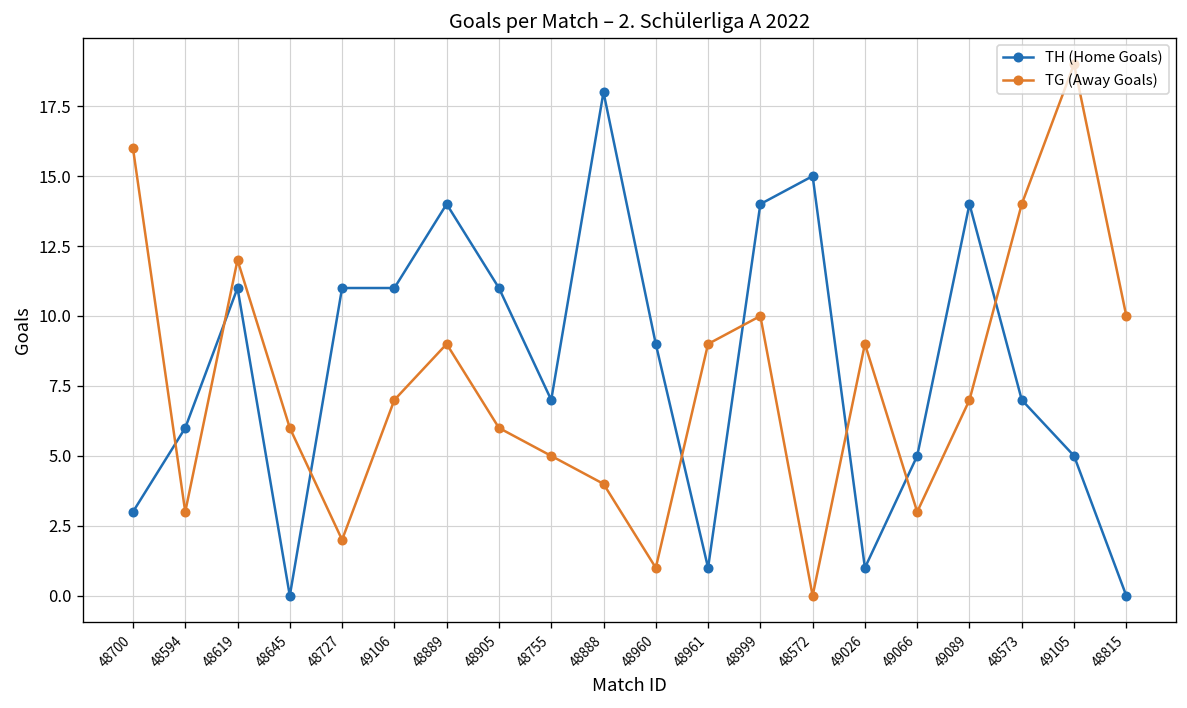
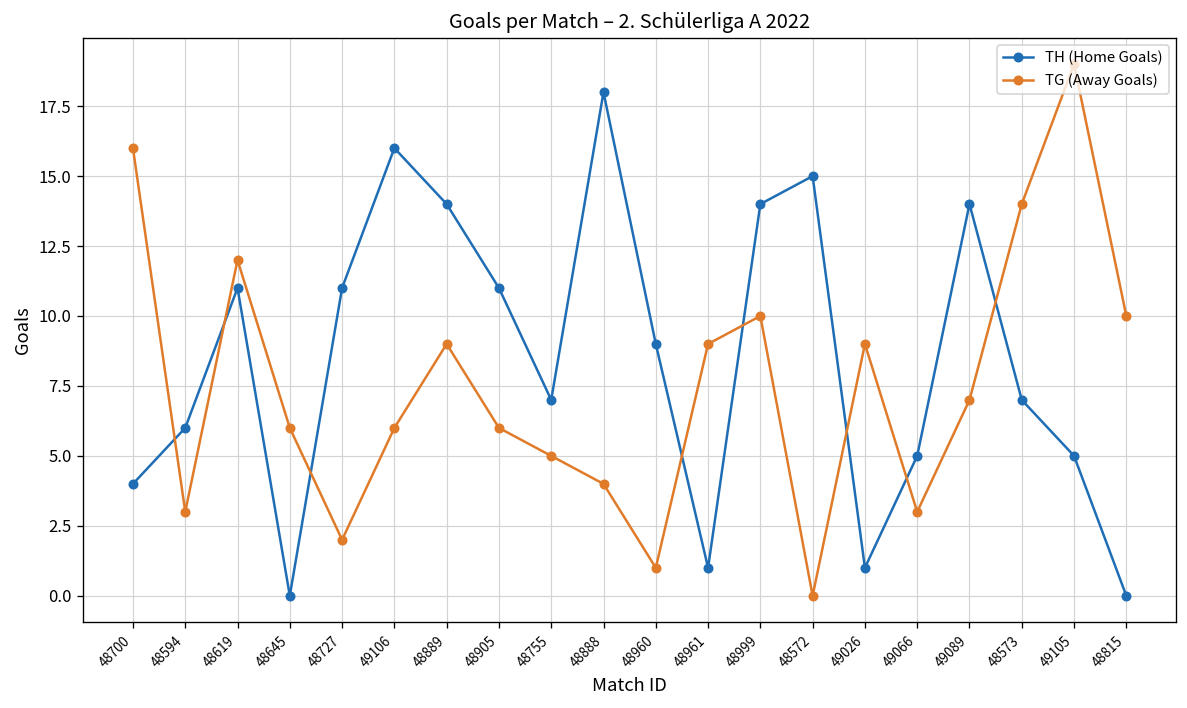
TH (Home Goals), 48700: 3 -> 4
TH (Home Goals), 49106: 11 -> 16
TG (Away Goals), 49106: 7 -> 6
